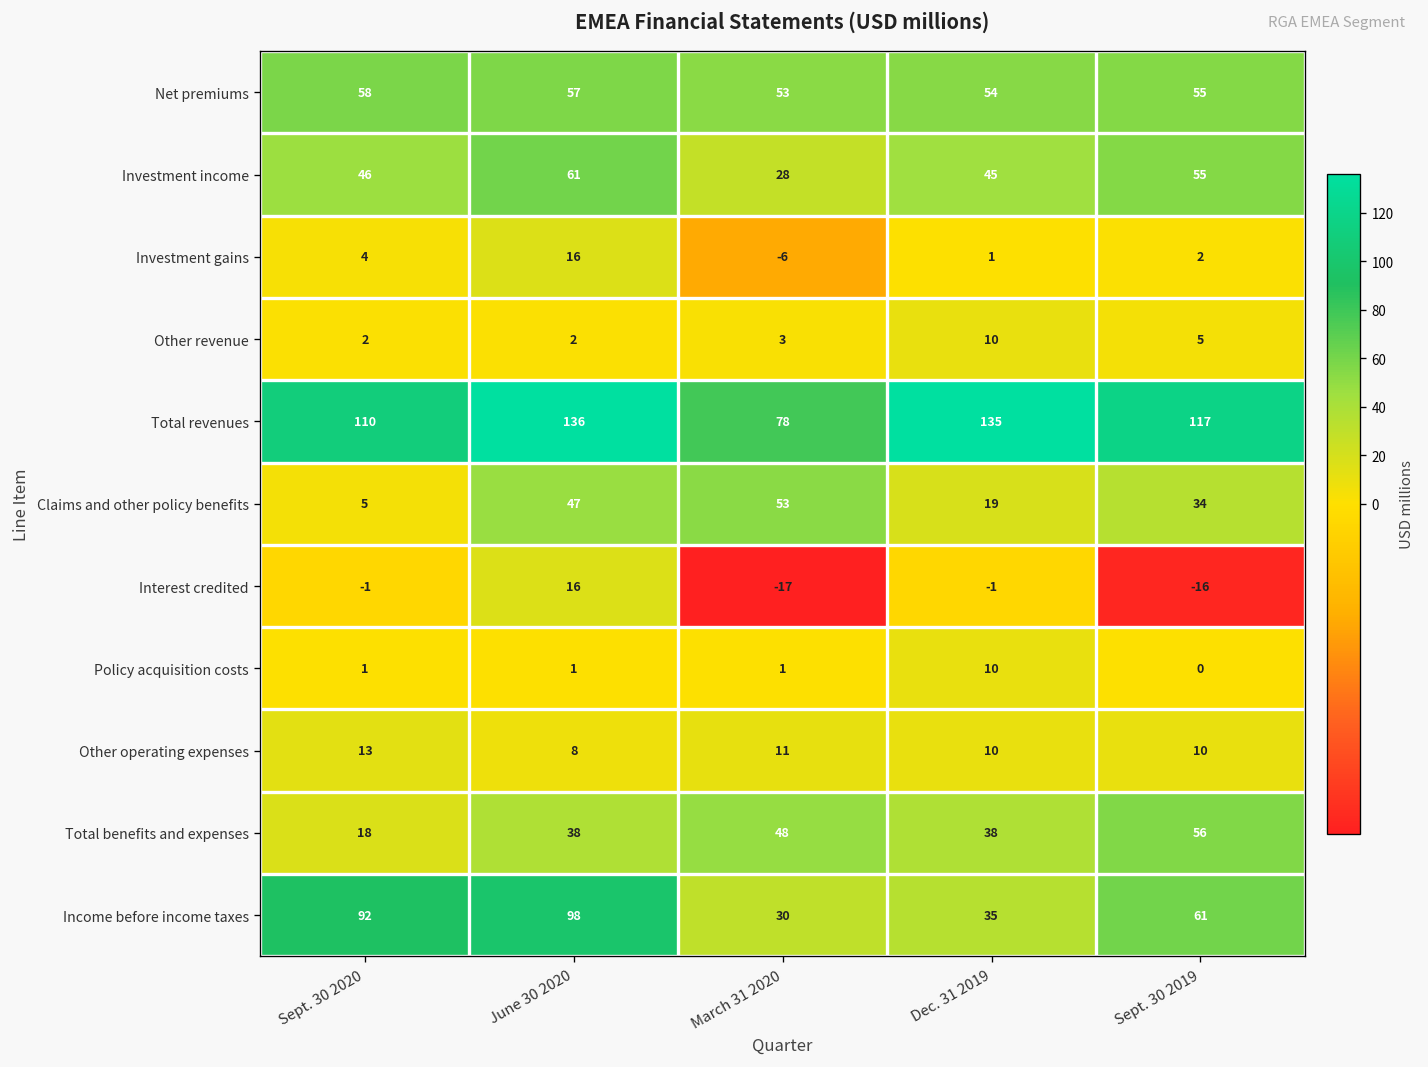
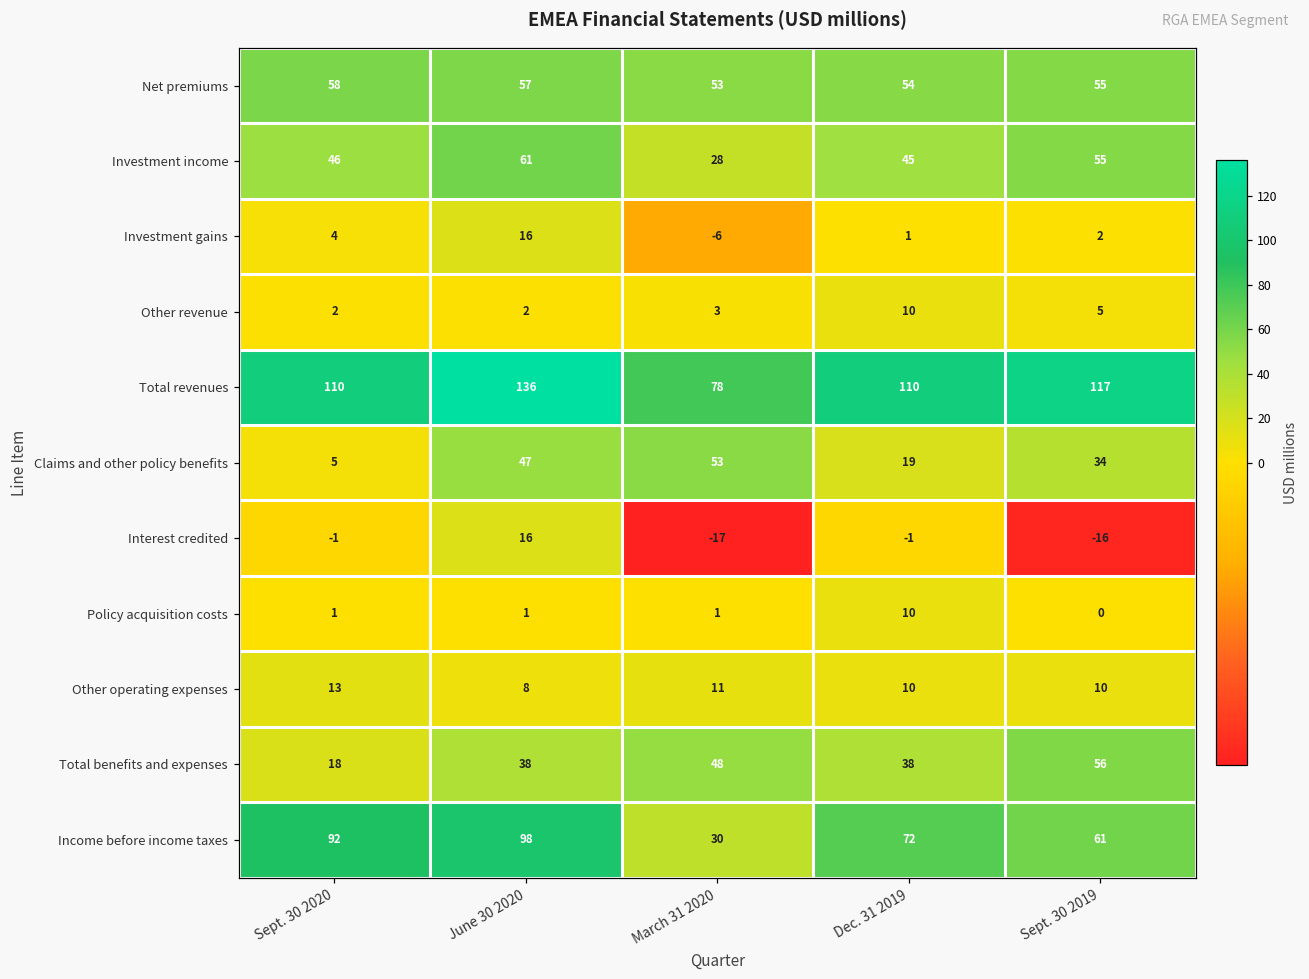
Total revenues, Dec. 31 2019: 135 -> 110
Income before income taxes, Dec. 31 2019: 35 -> 72
